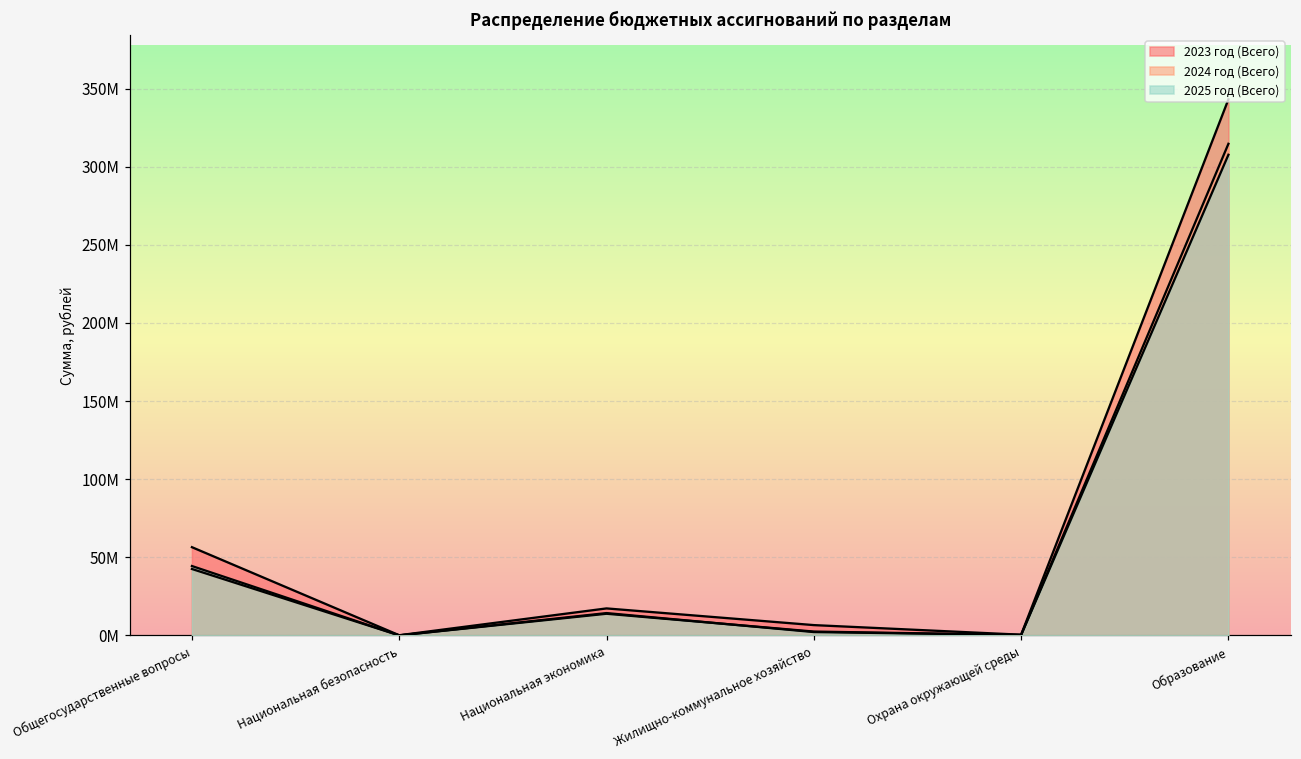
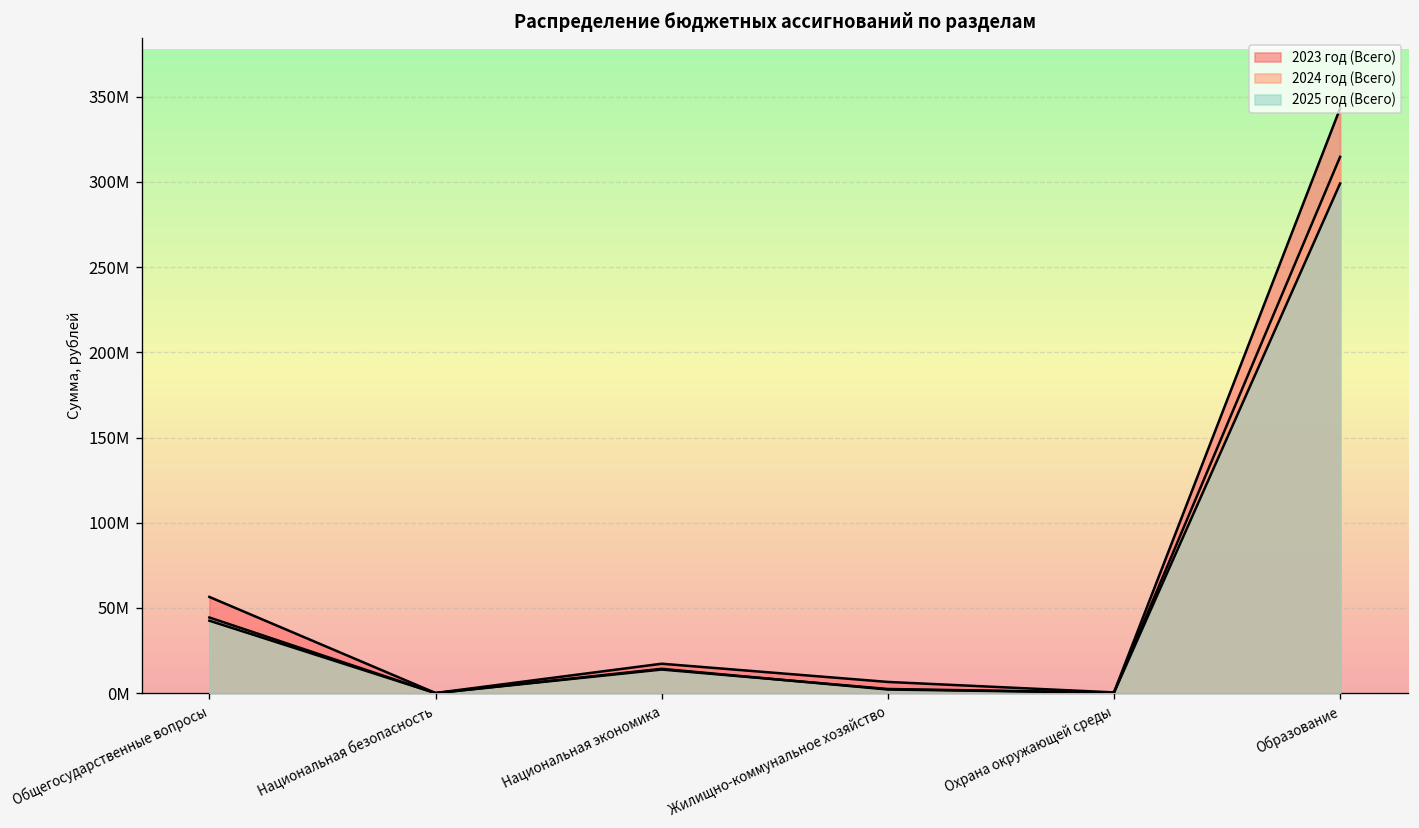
2025 год (Всего), Образование: 308000000 -> 299000000
